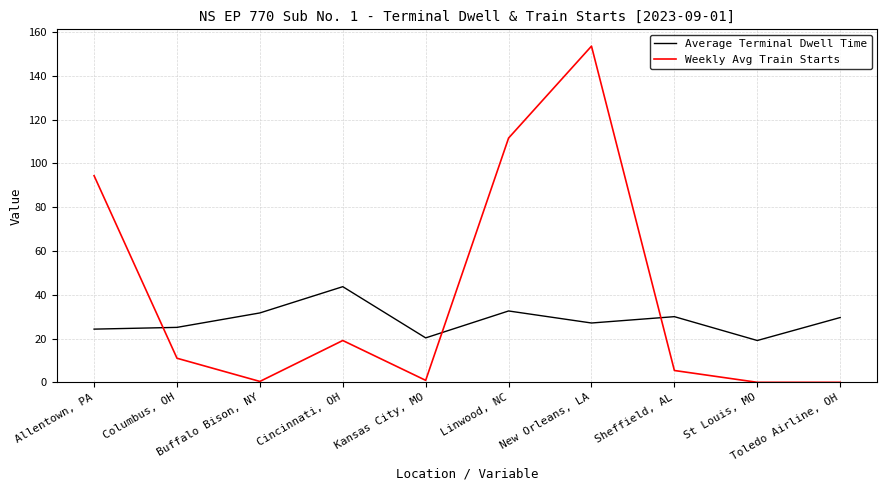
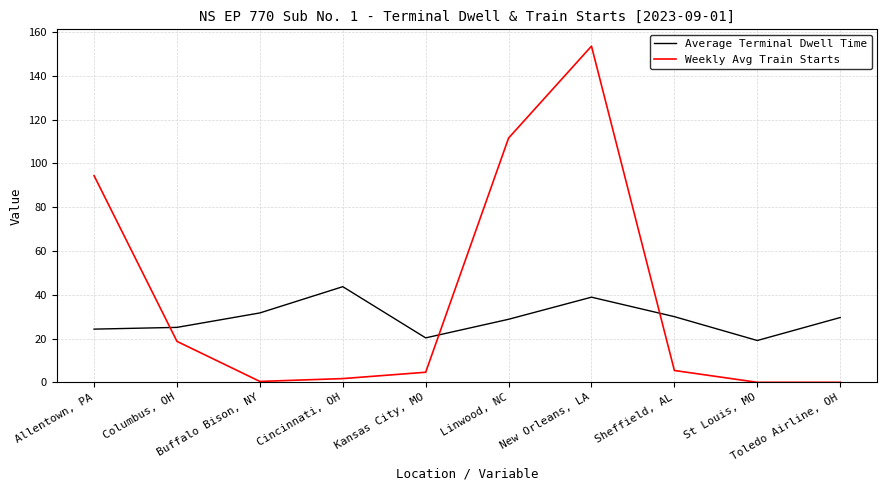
Weekly Avg Train Starts, Columbus, OH: 11 -> 19
Weekly Avg Train Starts, Cincinnati, OH: 19 -> 2
Weekly Avg Train Starts, Kansas City, MO: 1 -> 5
Average Terminal Dwell Time, Linwood, NC: 33 -> 29
Average Terminal Dwell Time, New Orleans, LA: 27 -> 39
